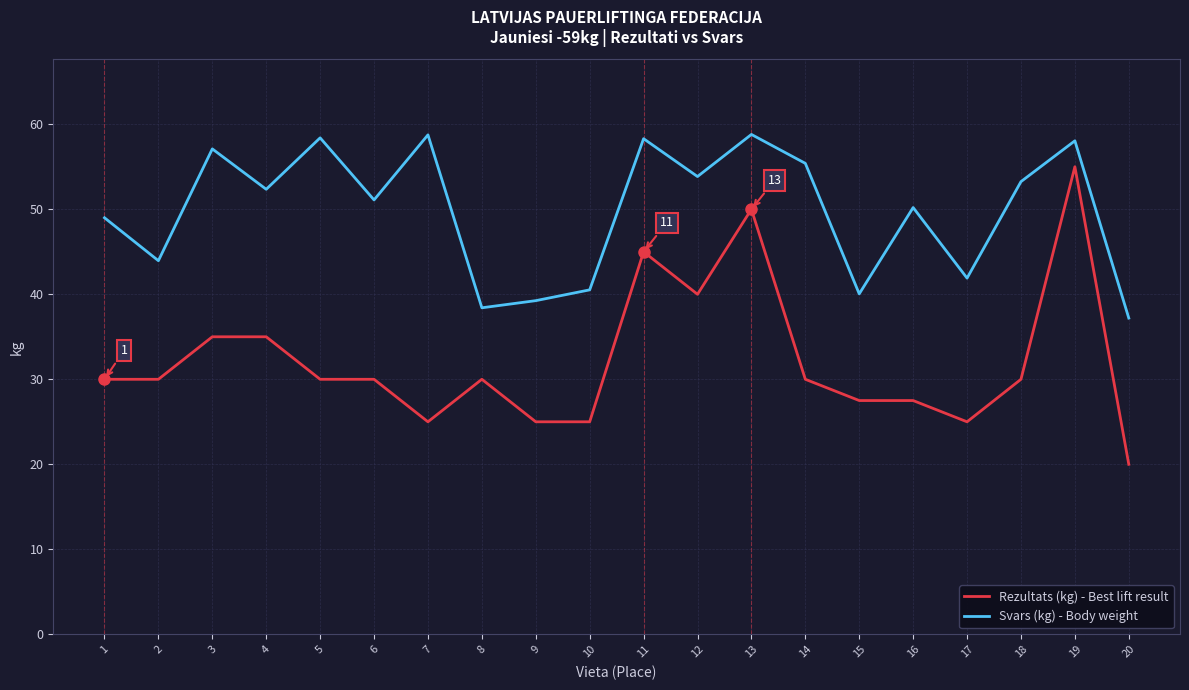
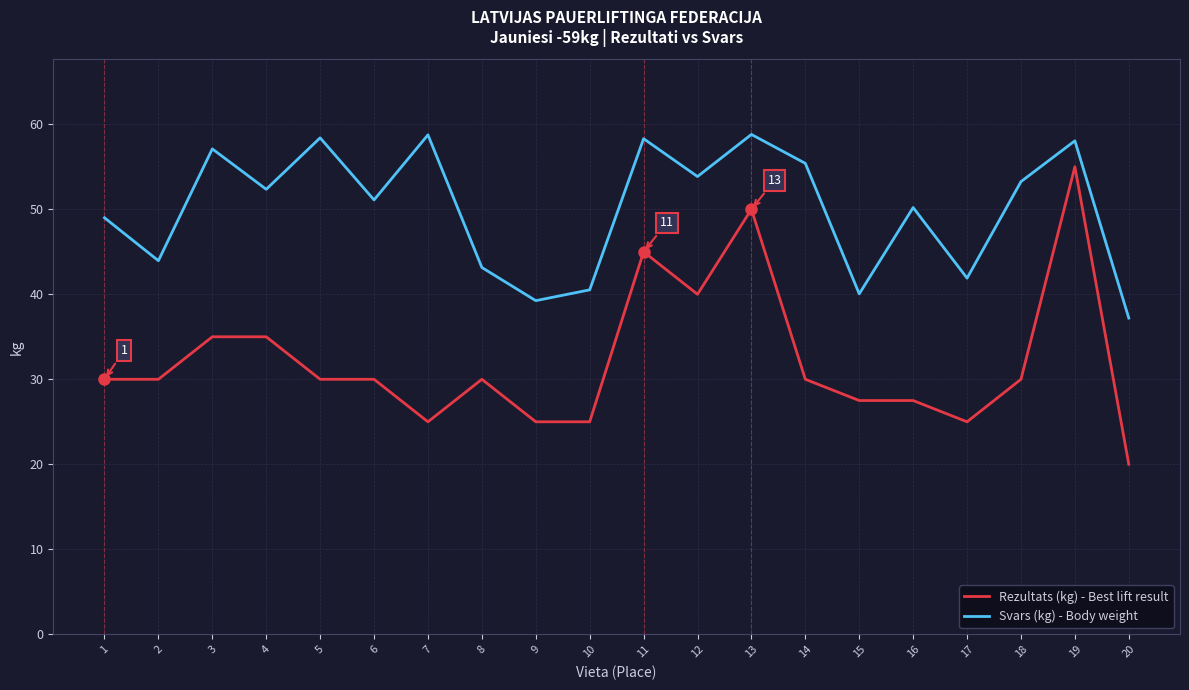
Svars (kg) - Body weight, 8: 38 -> 43
